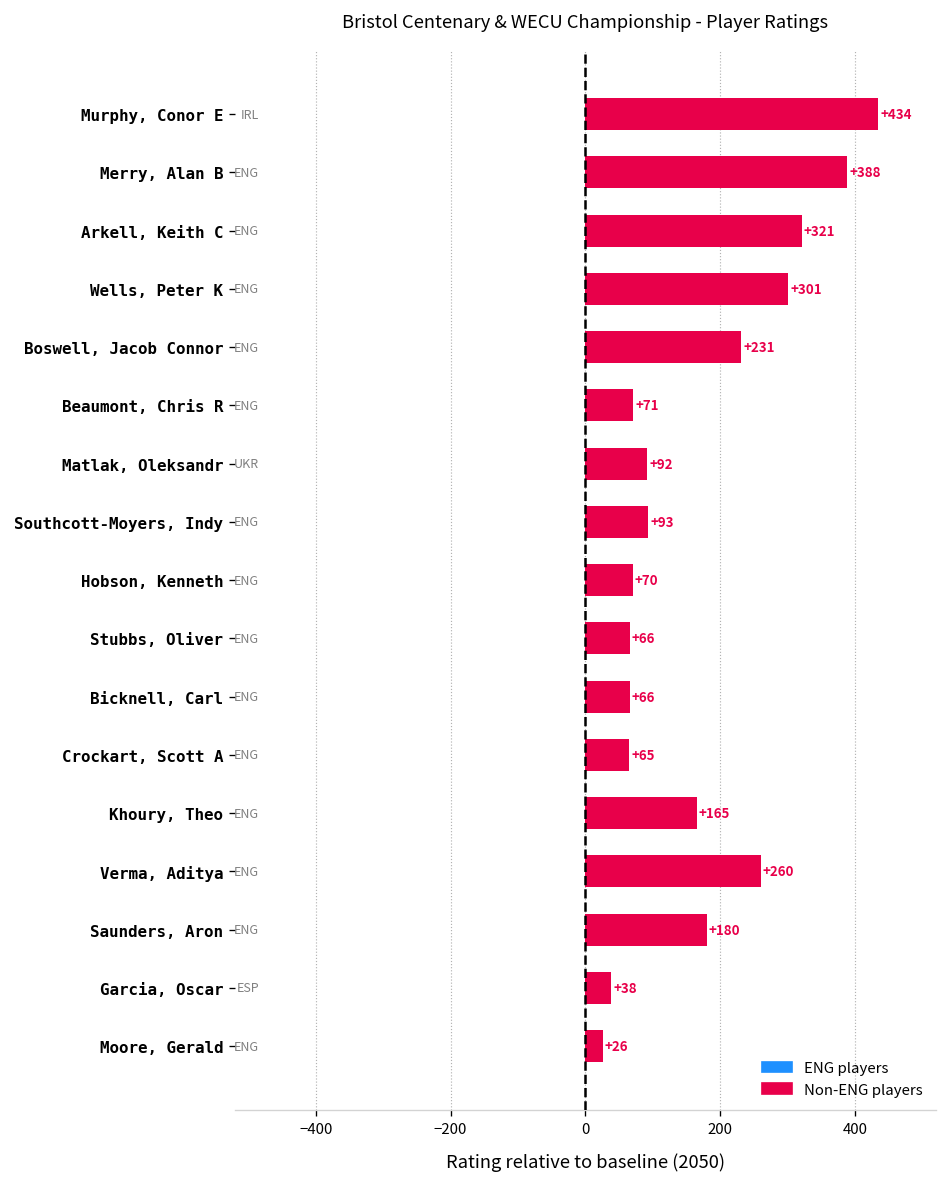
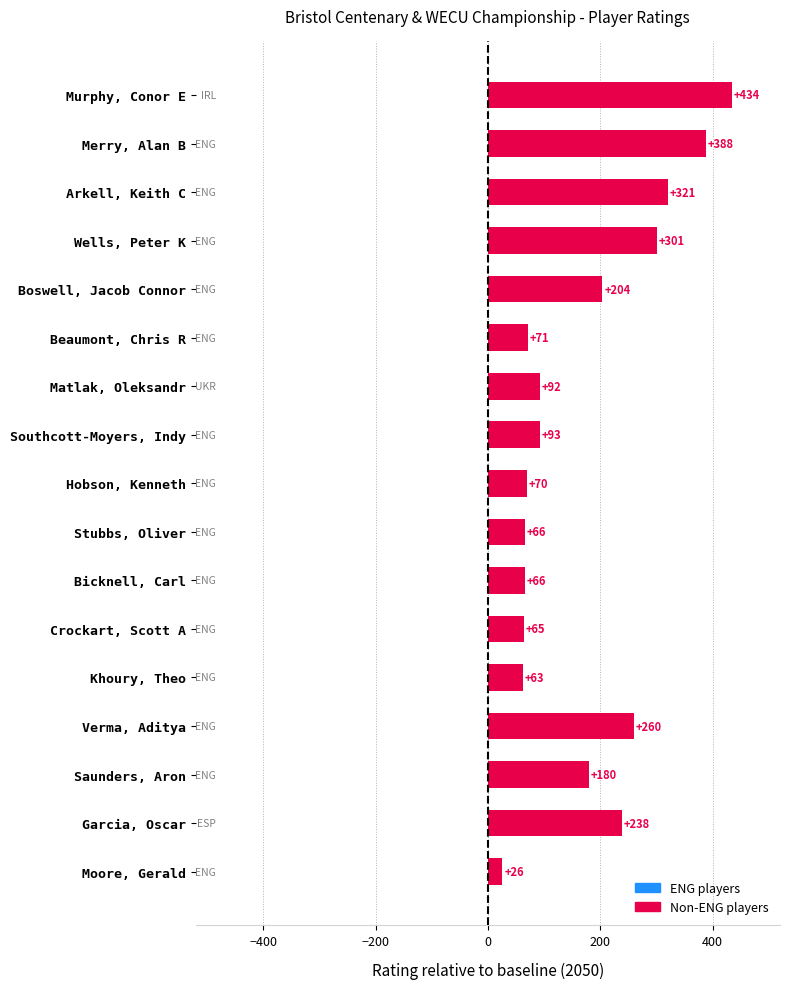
Boswell, Jacob Connor: +231 -> +204
Khoury, Theo: +165 -> +63
Garcia, Oscar: +38 -> +238
